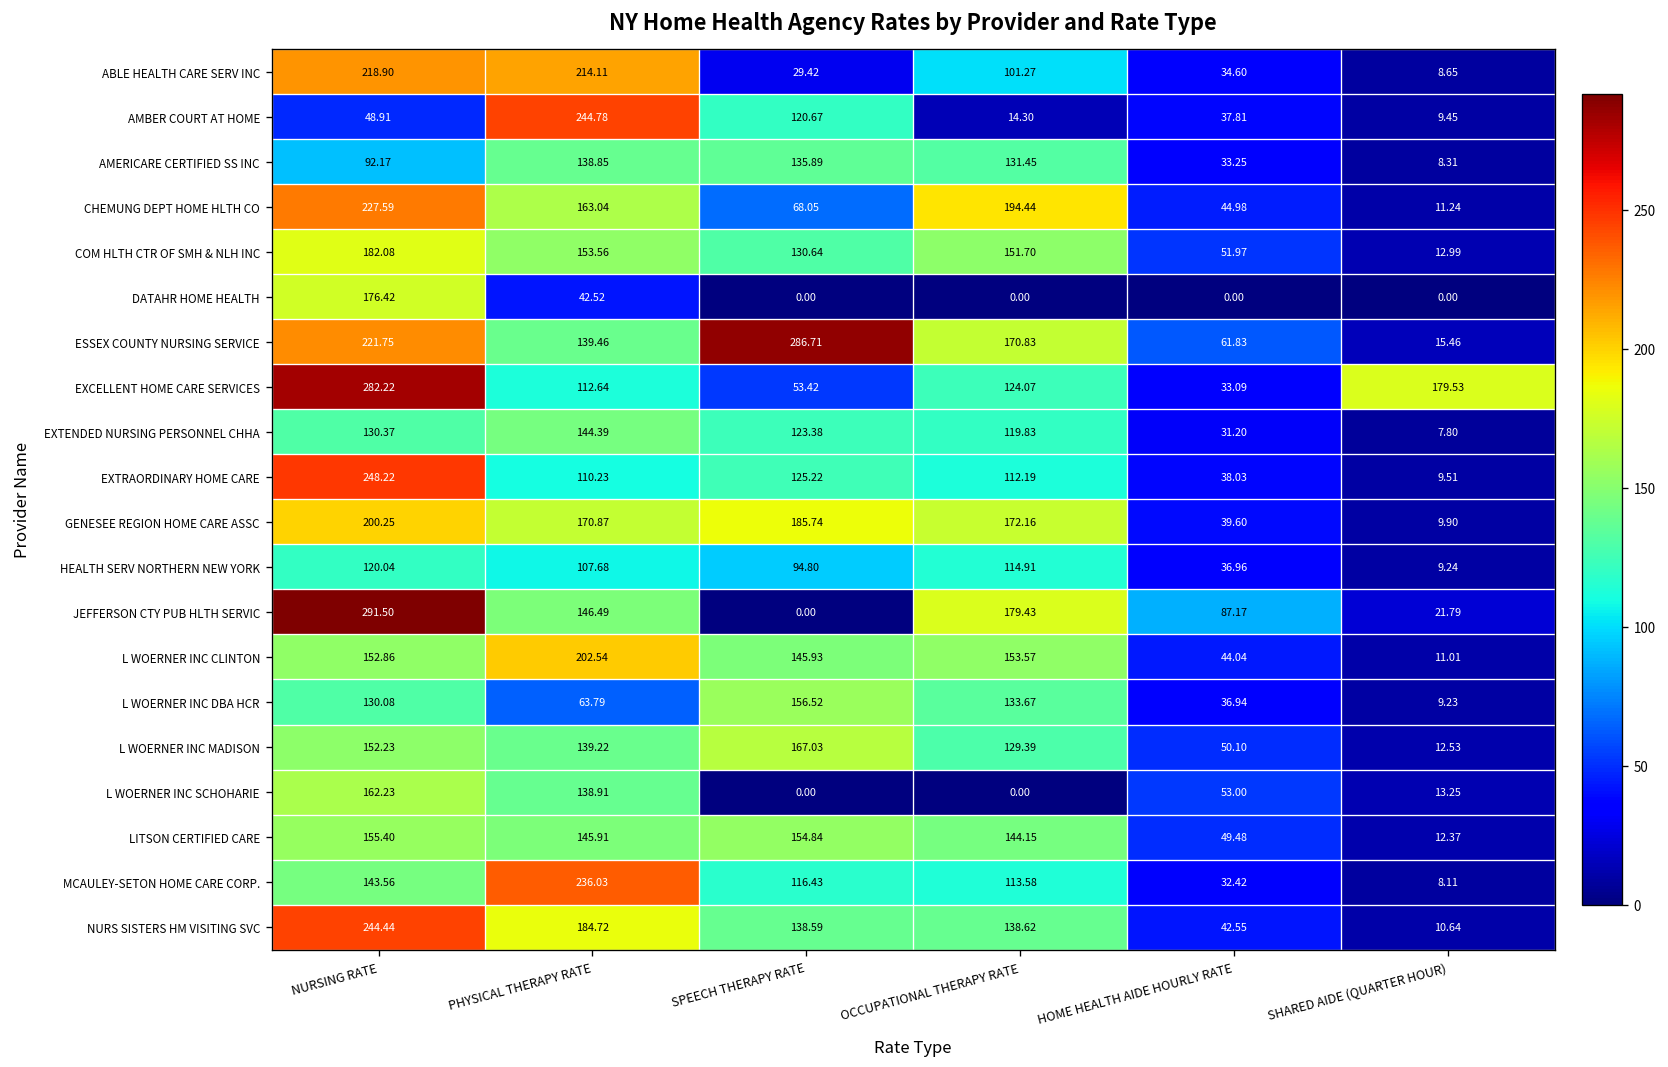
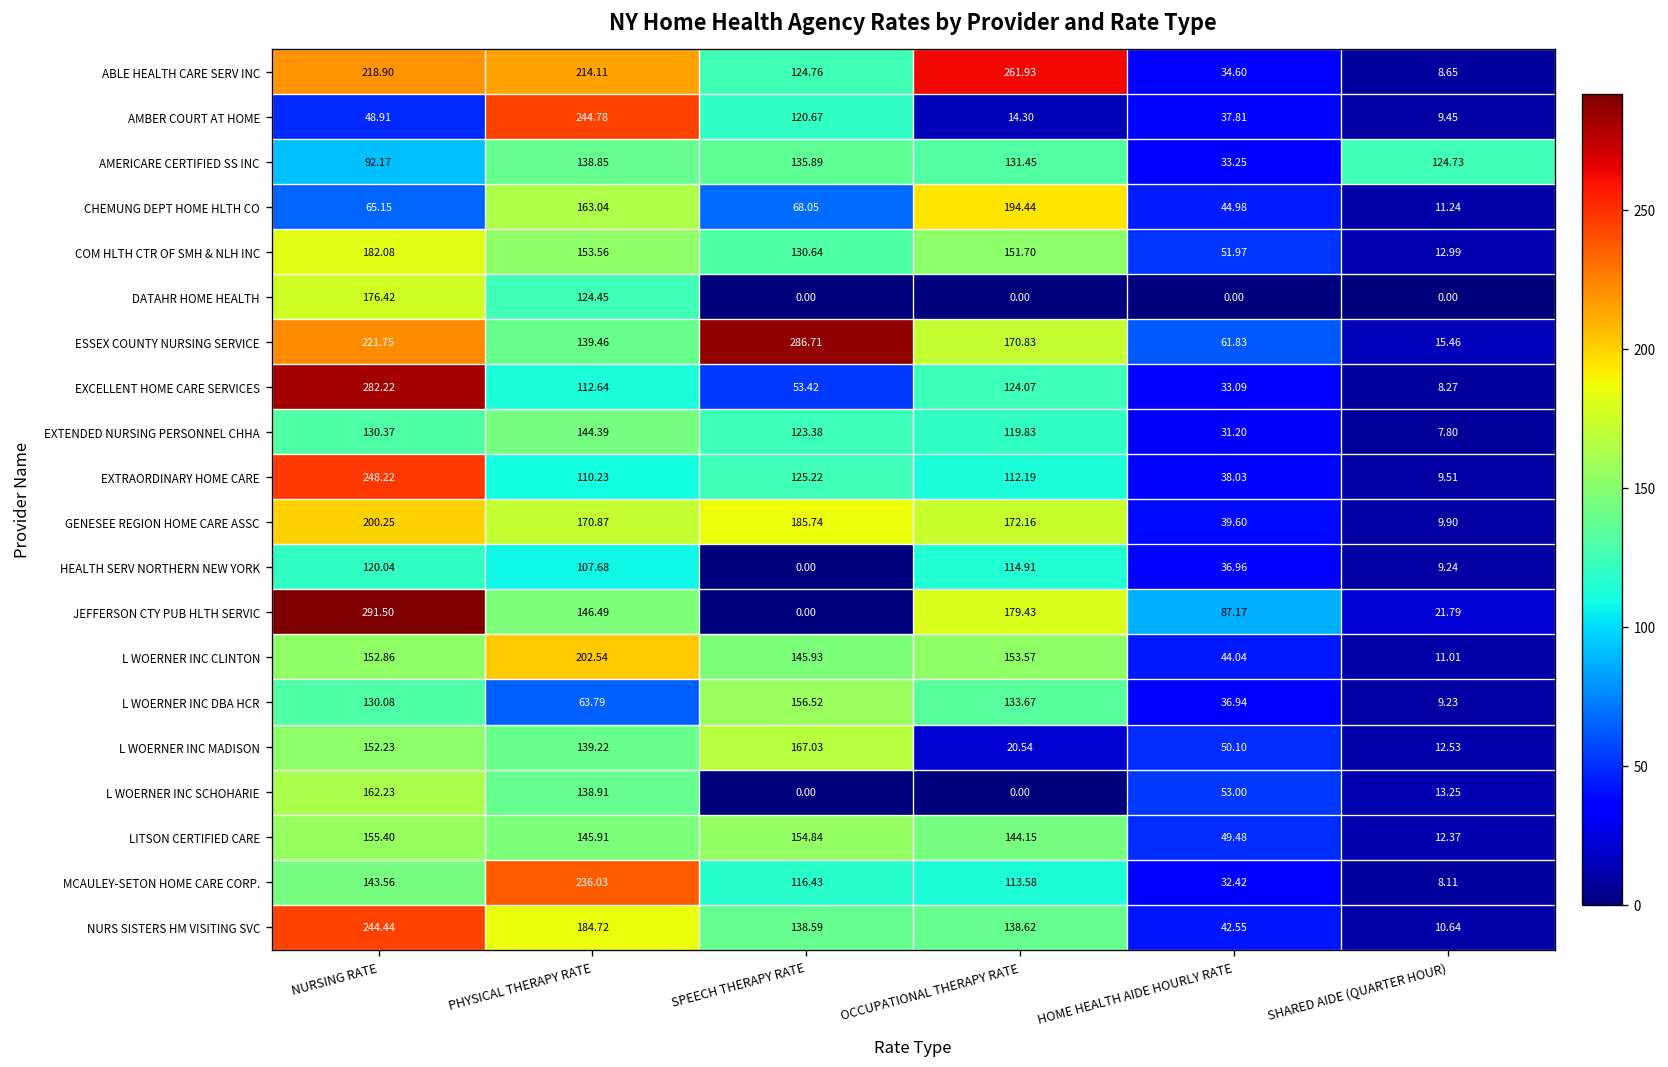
ABLE HEALTH CARE SERV INC, SPEECH THERAPY RATE: 29.42 -> 124.76
ABLE HEALTH CARE SERV INC, OCCUPATIONAL THERAPY RATE: 101.27 -> 261.93
AMERICARE CERTIFIED SS INC, SHARED AIDE (QUARTER HOUR): 8.31 -> 124.73
CHEMUNG DEPT HOME HLTH CO, NURSING RATE: 227.59 -> 65.15
DATAHR HOME HEALTH, PHYSICAL THERAPY RATE: 42.52 -> 124.45
EXCELLENT HOME CARE SERVICES, SHARED AIDE (QUARTER HOUR): 179.53 -> 8.27
HEALTH SERV NORTHERN NEW YORK, SPEECH THERAPY RATE: 94.80 -> 0.00
L WOERNER INC MADISON, OCCUPATIONAL THERAPY RATE: 129.39 -> 20.54
